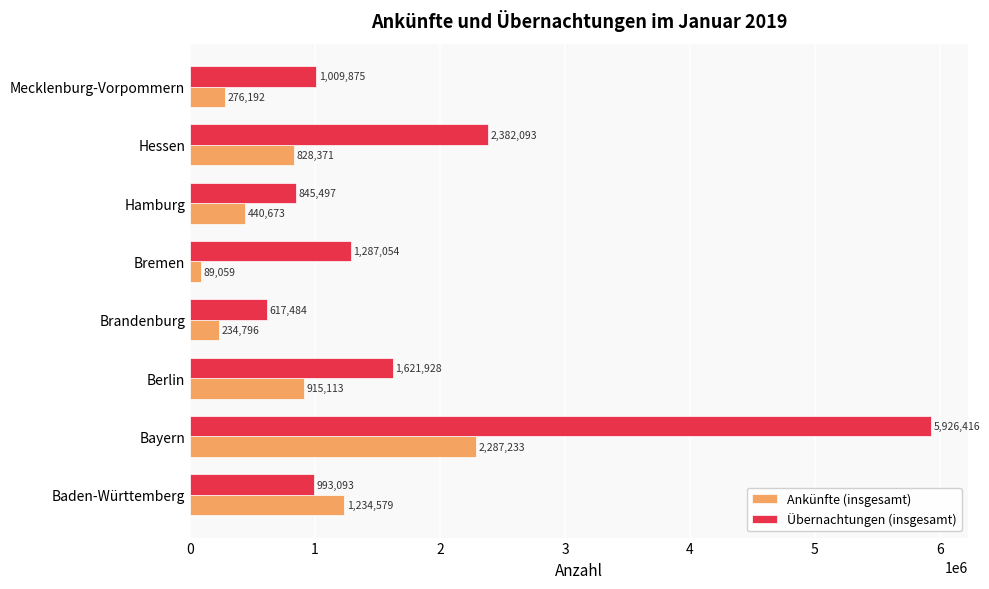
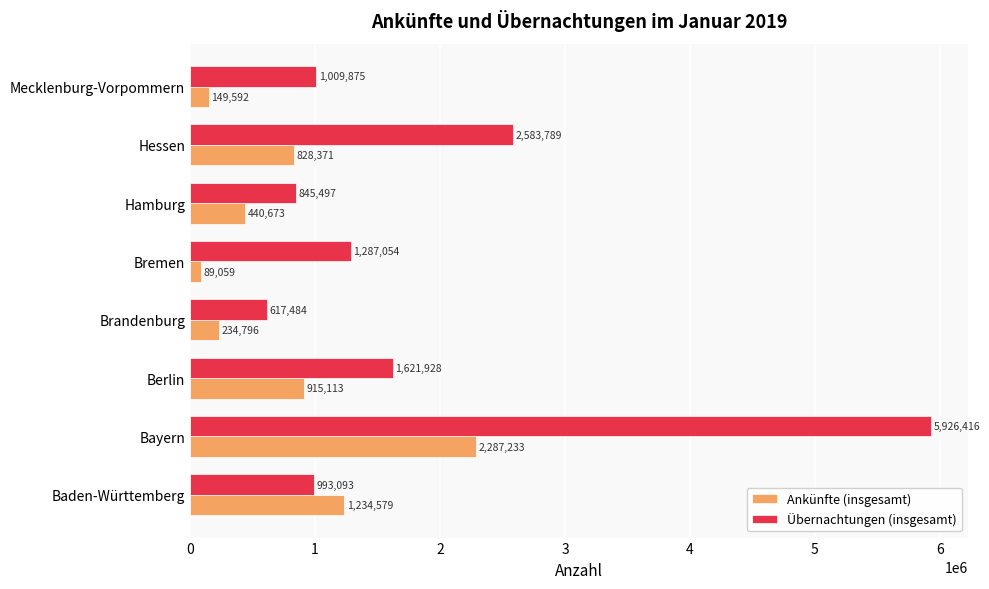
Ankünfte (insgesamt), Mecklenburg-Vorpommern: 276,192 -> 149,592
Übernachtungen (insgesamt), Hessen: 2,382,093 -> 2,583,789
